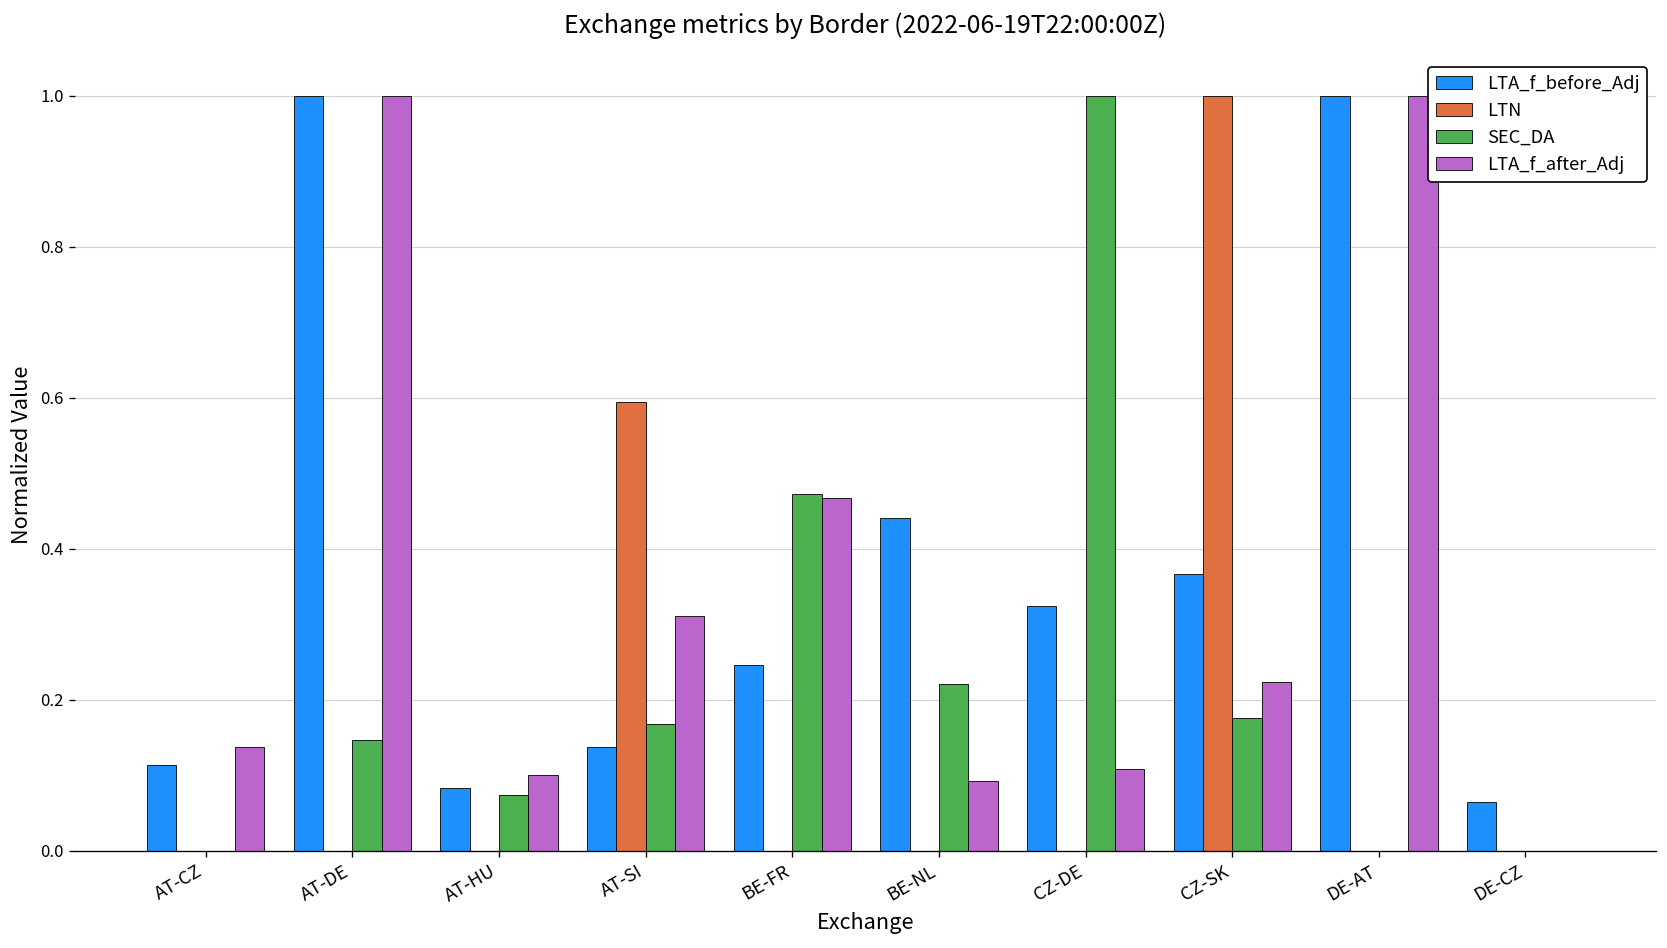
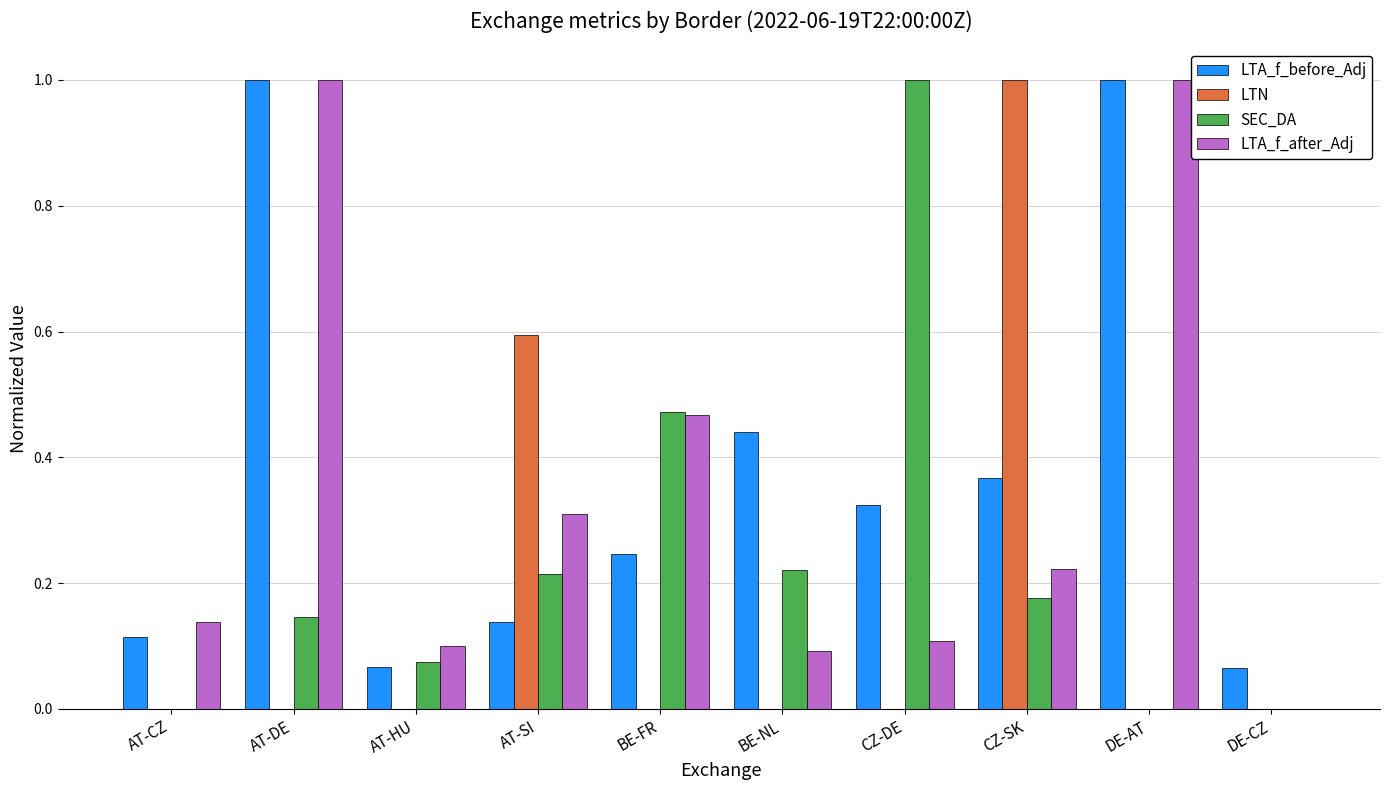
LTA_f_before_Adj, AT-HU: 0.08 -> 0.07
SEC_DA, AT-SI: 0.17 -> 0.22
